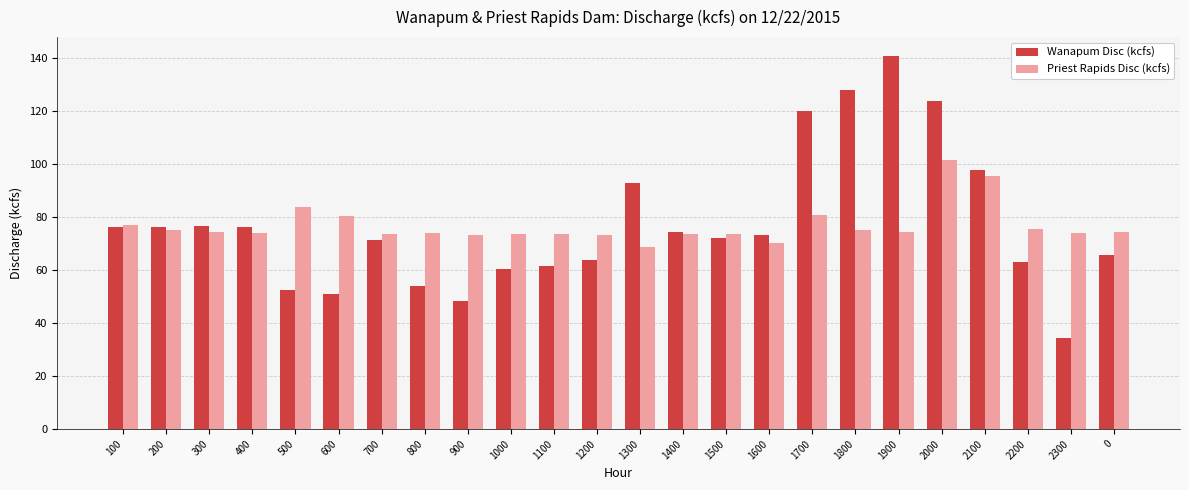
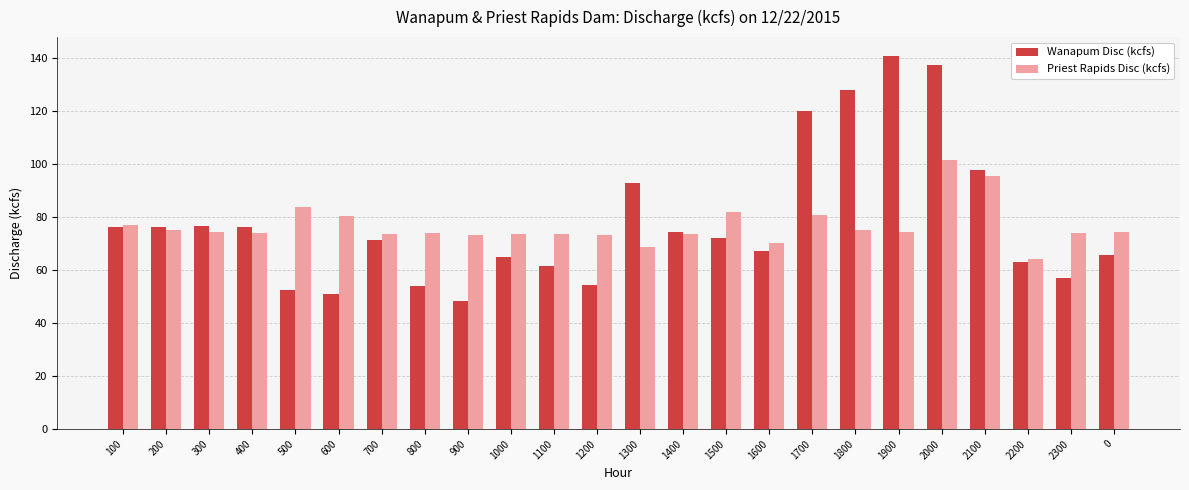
Wanapum Disc (kcfs), 1000: 60 -> 65
Wanapum Disc (kcfs), 1200: 64 -> 54
Priest Rapids Disc (kcfs), 1500: 73 -> 82
Wanapum Disc (kcfs), 1600: 73 -> 67
Wanapum Disc (kcfs), 2000: 124 -> 137
Priest Rapids Disc (kcfs), 2200: 75 -> 64
Wanapum Disc (kcfs), 2300: 34 -> 57
